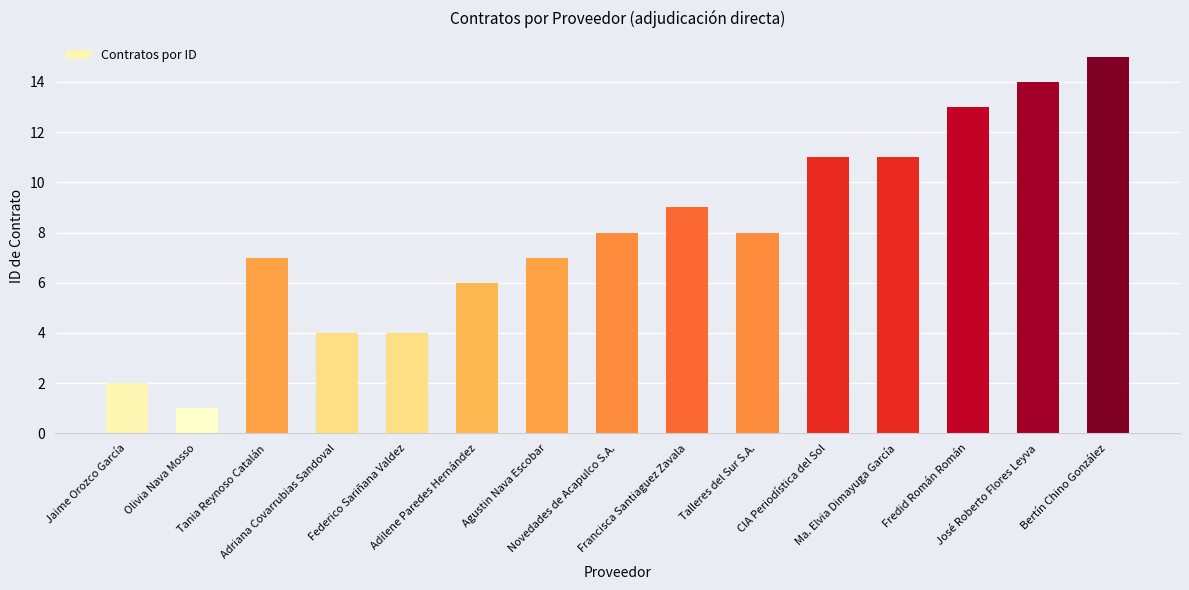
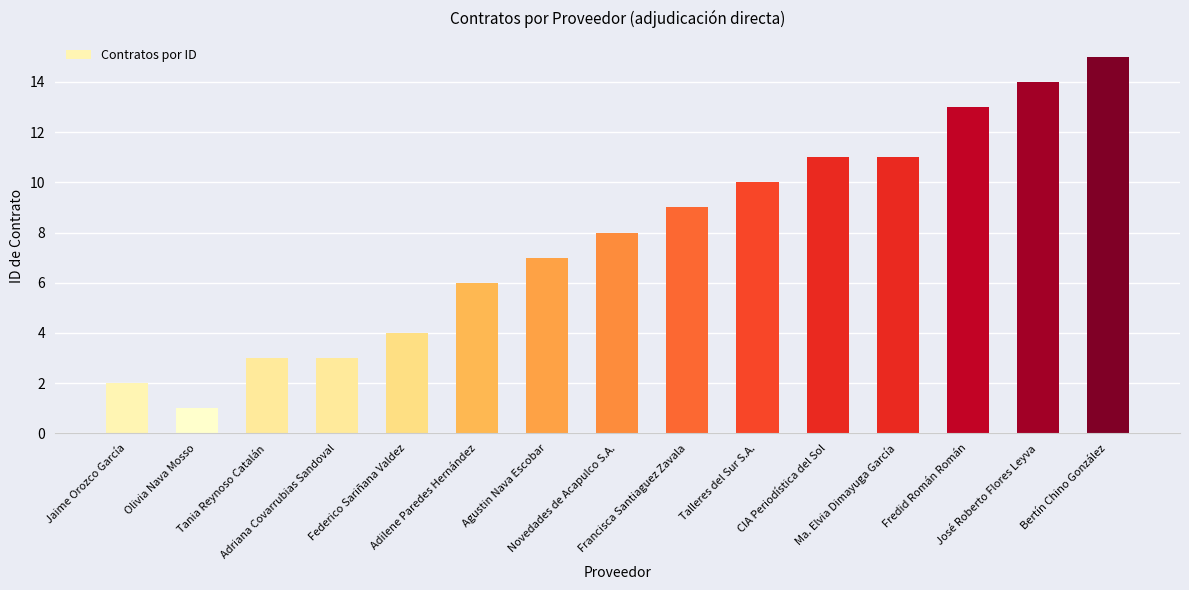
Tania Reynoso Catalán: 7 -> 3
Adriana Covarrubias Sandoval: 4 -> 3
Talleres del Sur S.A.: 8 -> 10
